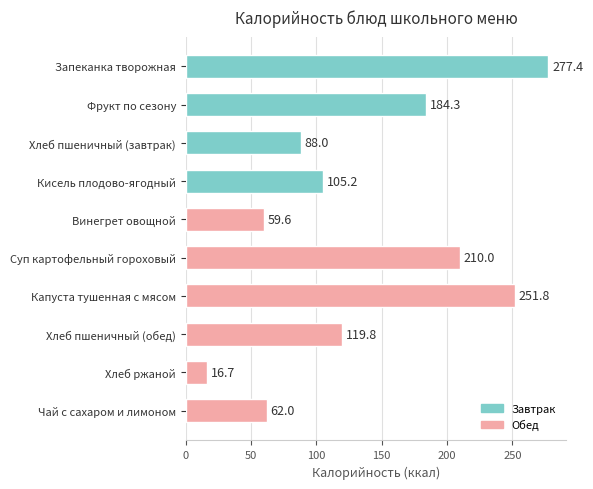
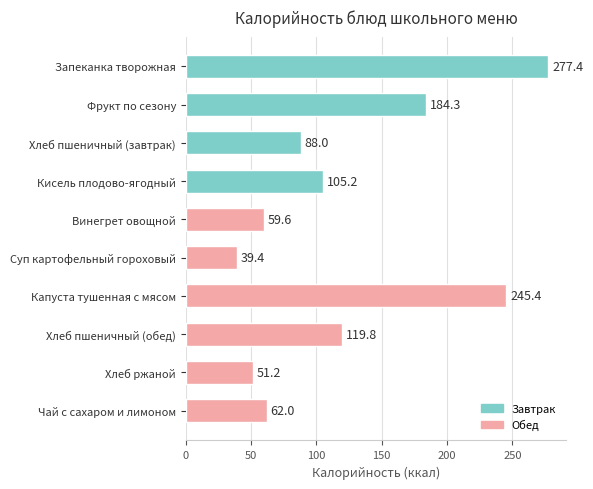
Суп картофельный гороховый: 210.0 -> 39.4
Капуста тушенная с мясом: 251.8 -> 245.4
Хлеб ржаной: 16.7 -> 51.2
